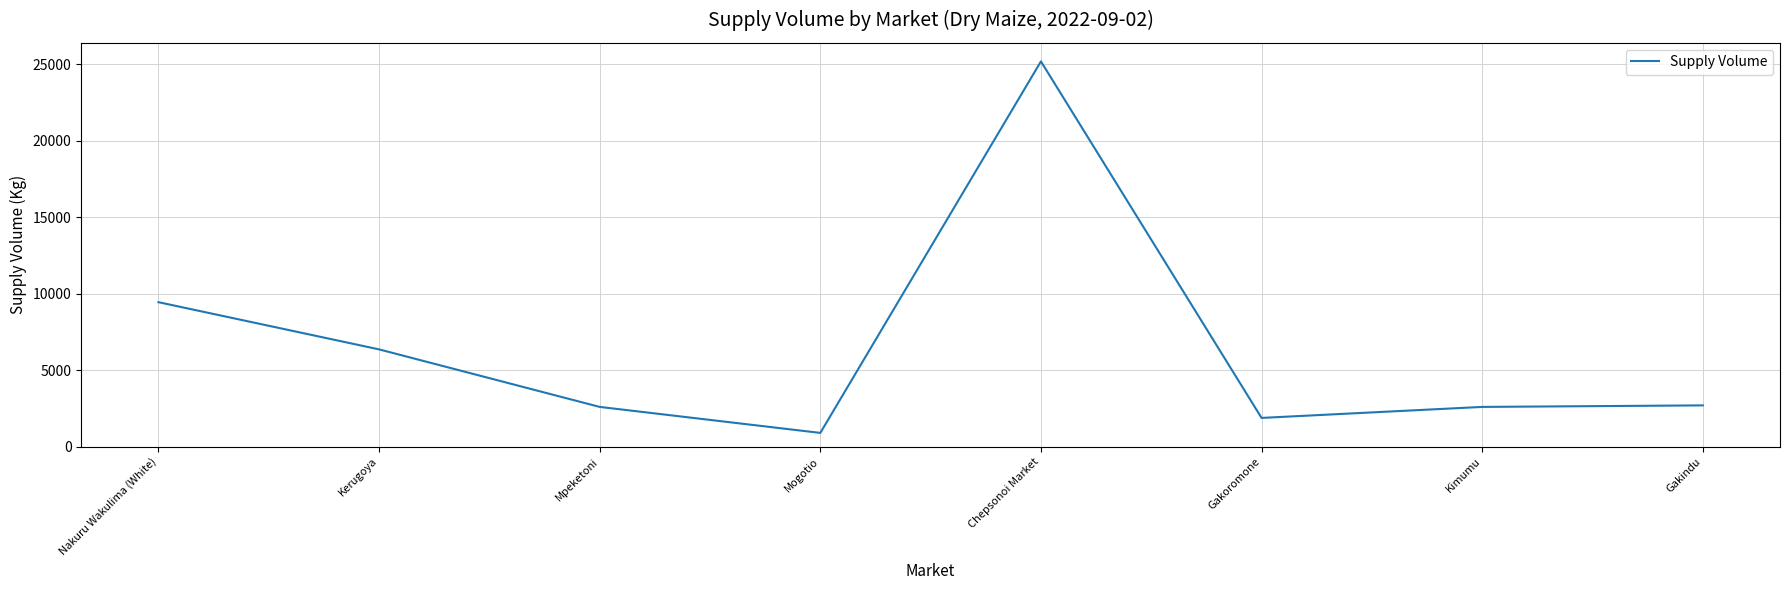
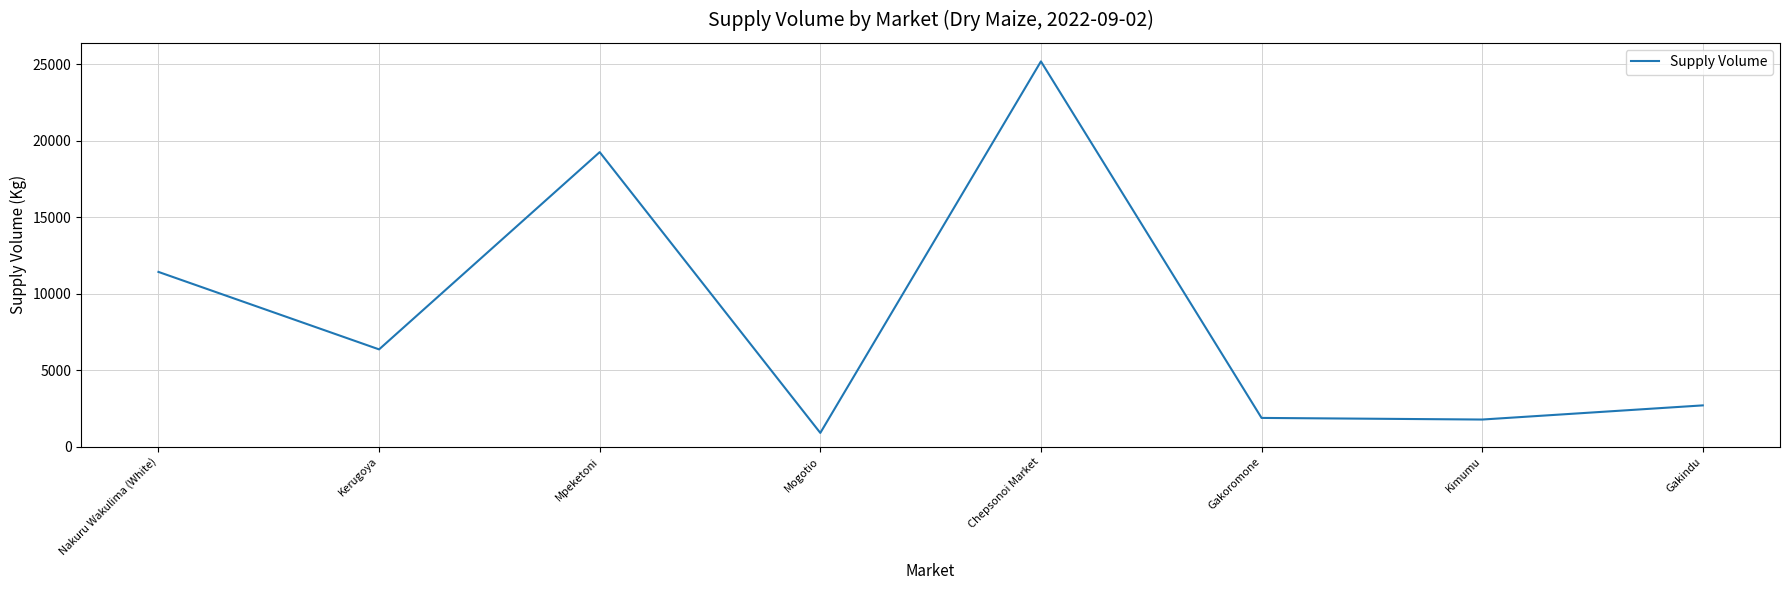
Nakuru Wakulima (White): 9500 -> 11400
Mpeketoni: 2600 -> 19300
Kimumu: 2600 -> 1800
